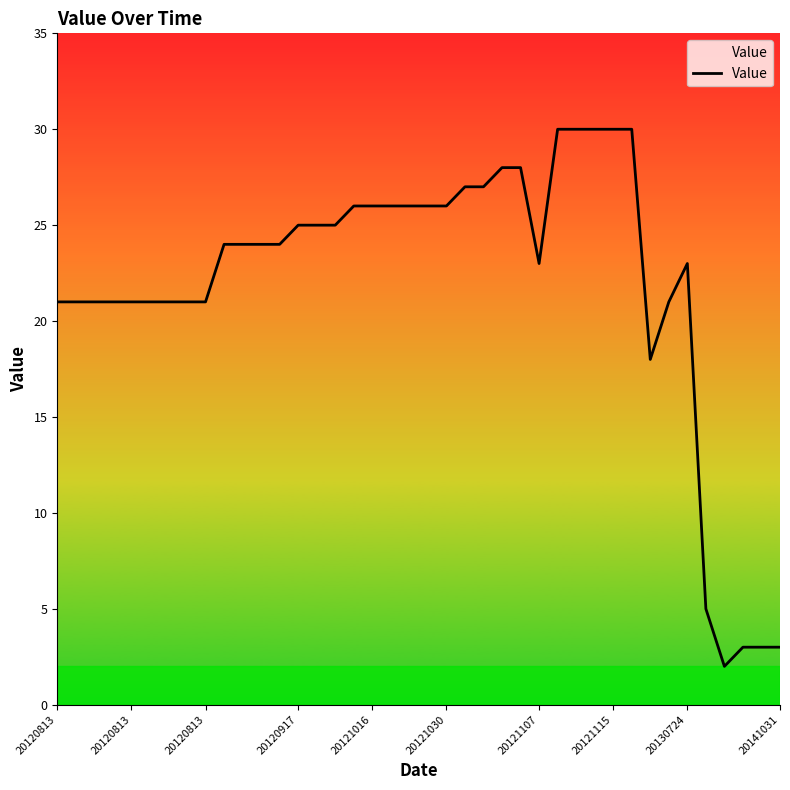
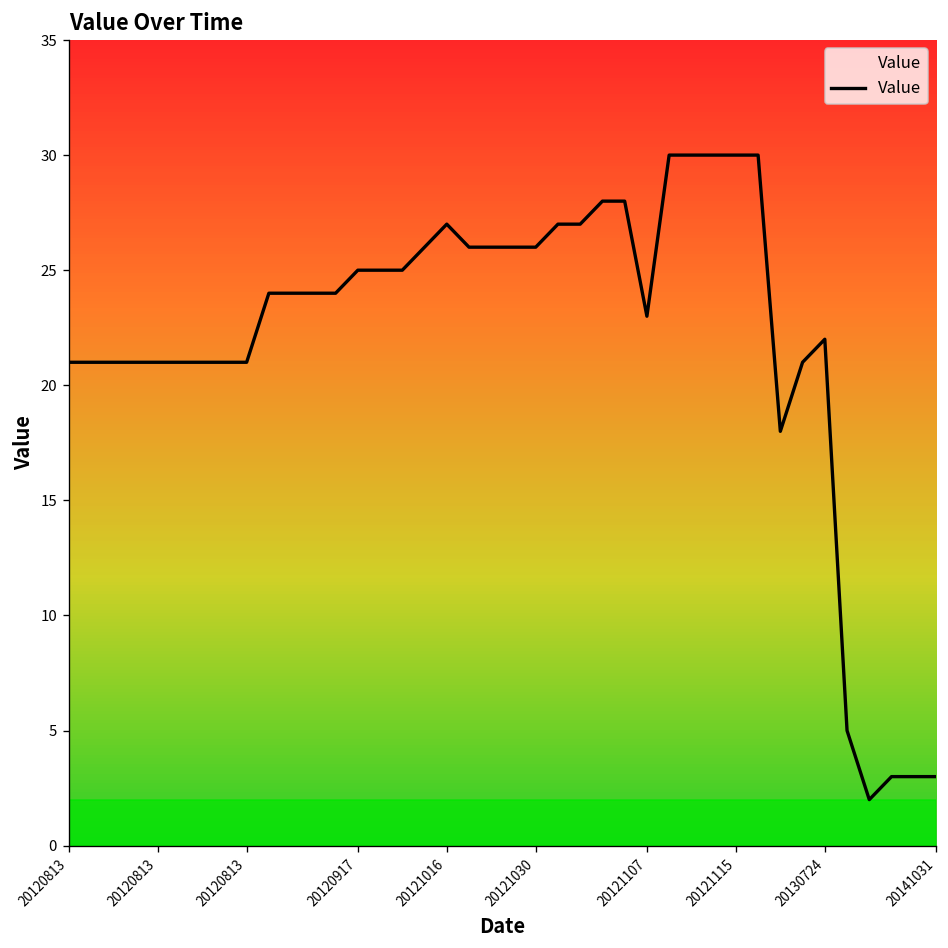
20121016: 26 -> 27
20130724: 23 -> 22
